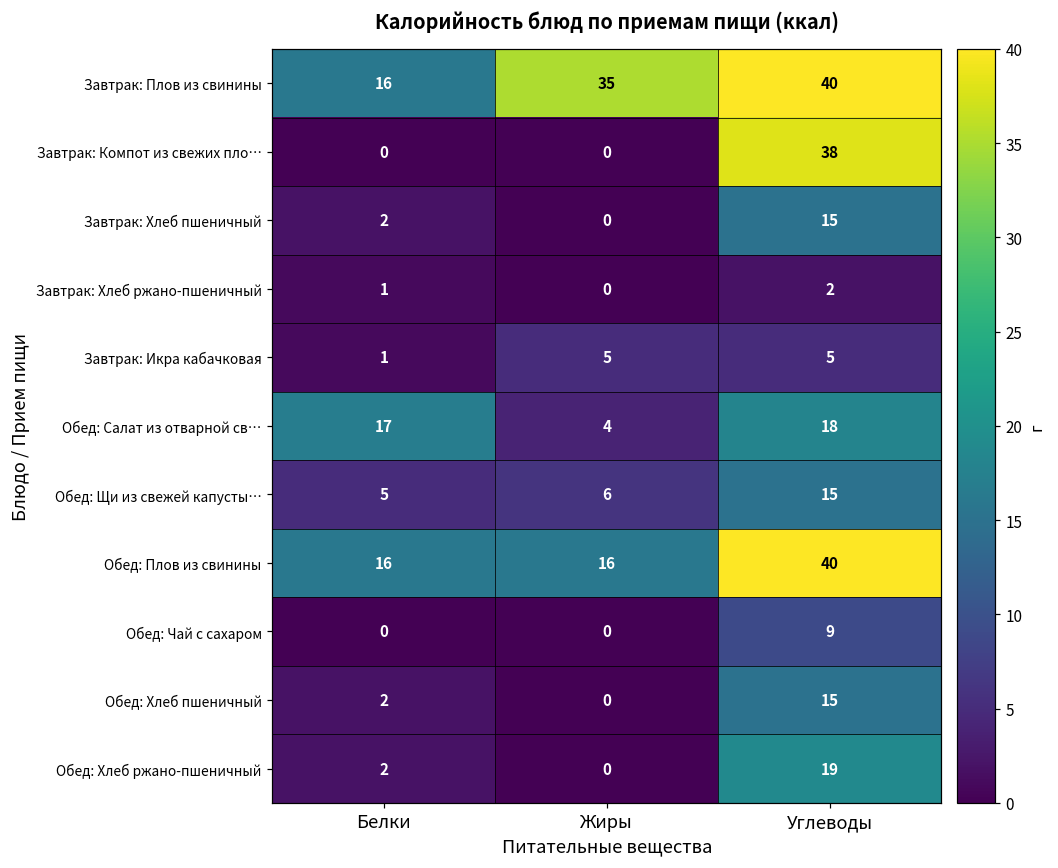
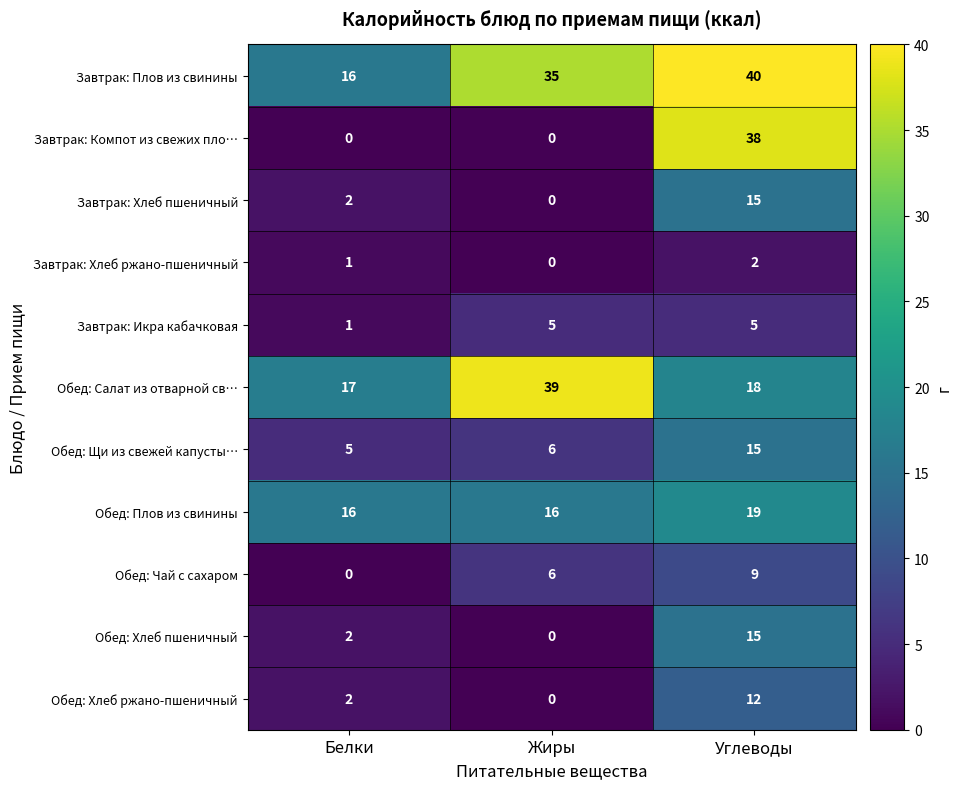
Обед: Салат из отварной св…, Жиры: 4 -> 39
Обед: Плов из свинины, Углеводы: 40 -> 19
Обед: Чай с сахаром, Жиры: 0 -> 6
Обед: Хлеб ржано-пшеничный, Углеводы: 19 -> 12
